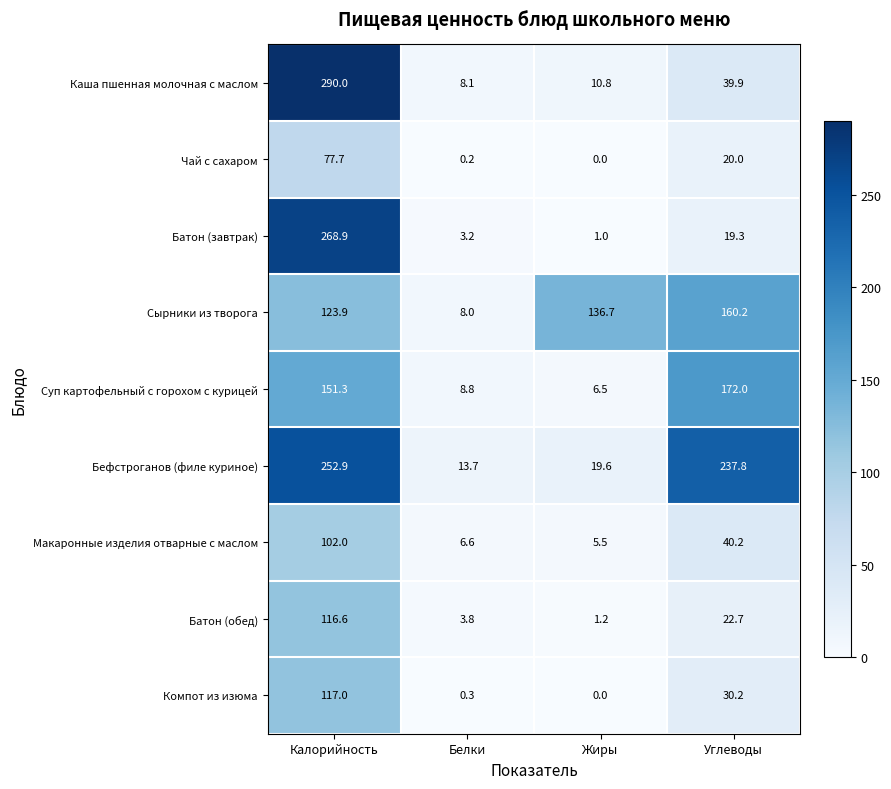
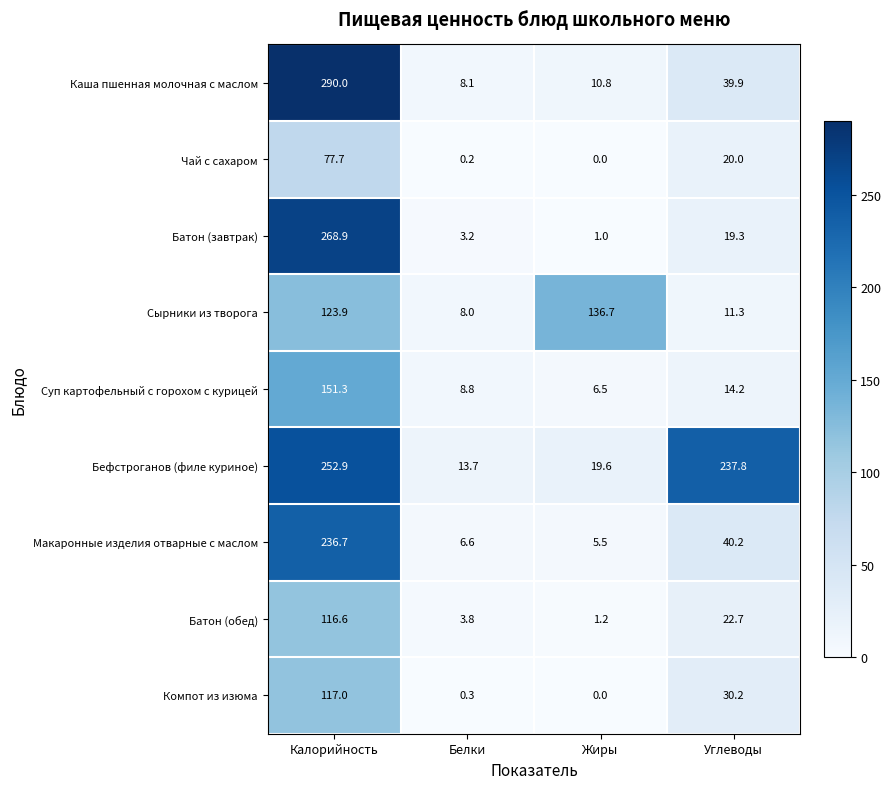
Сырники из творога, Углеводы: 160.2 -> 11.3
Суп картофельный с горохом с курицей, Углеводы: 172.0 -> 14.2
Макаронные изделия отварные с маслом, Калорийность: 102.0 -> 236.7
